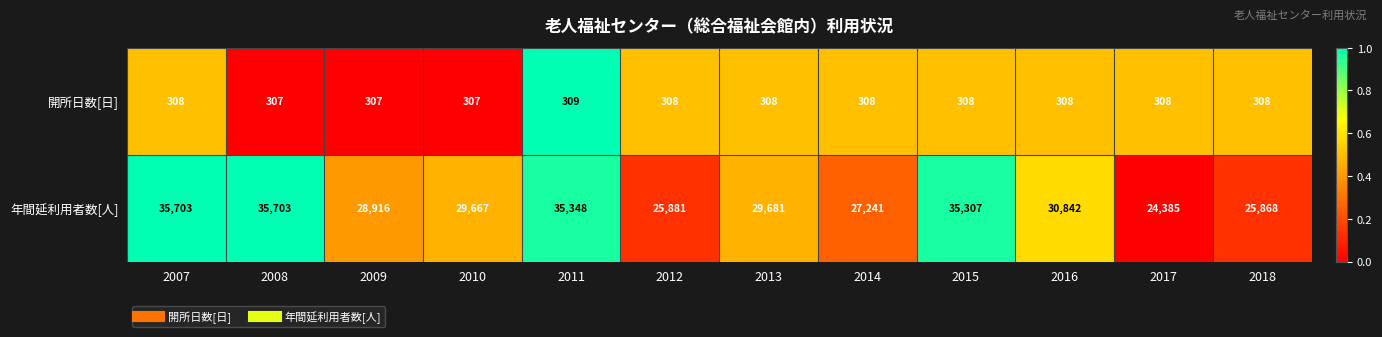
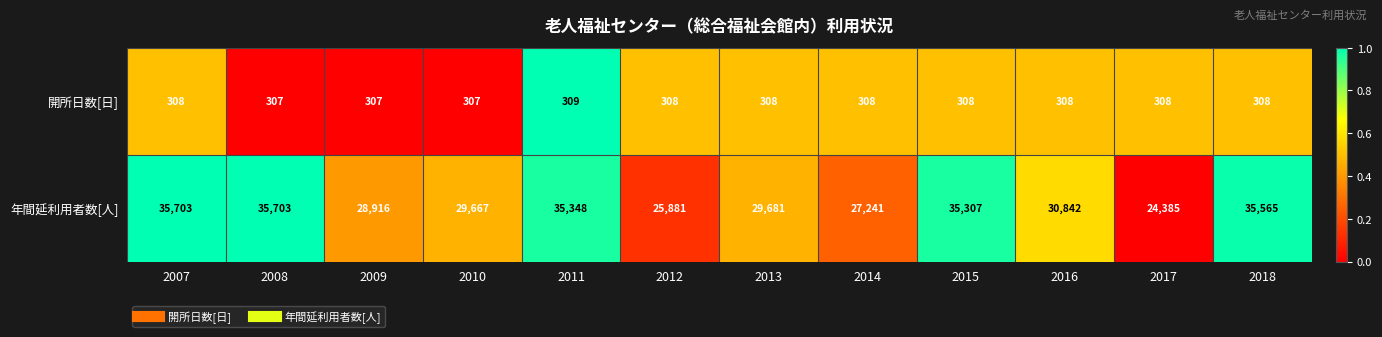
年間延利用者数[人], 2018: 25,868 -> 35,565
